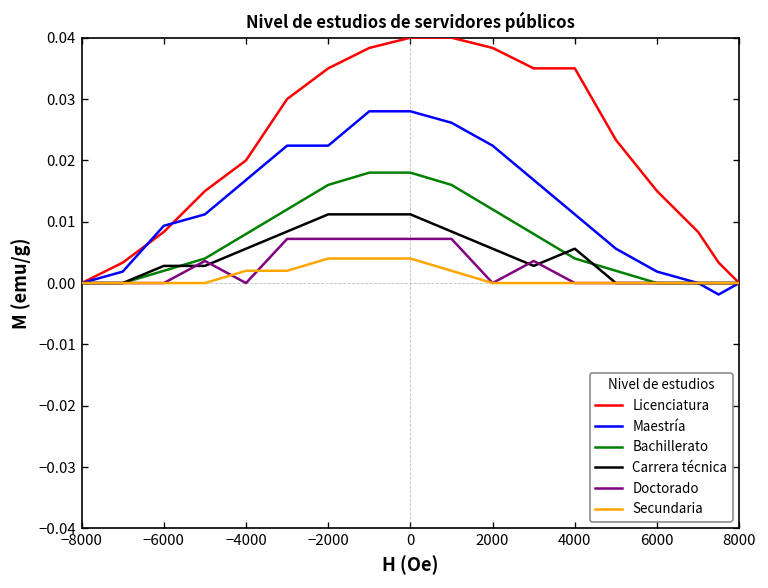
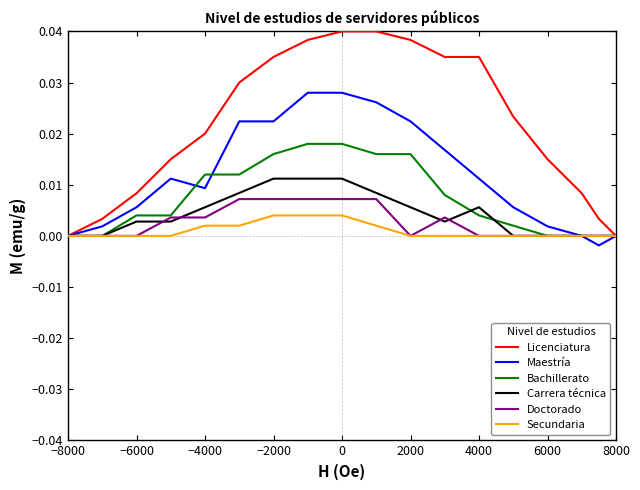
Maestría, −6000: 0.009 -> 0.006
Bachillerato, −6000: 0.002 -> 0.004
Maestría, −4000: 0.017 -> 0.009
Bachillerato, −4000: 0.008 -> 0.012
Doctorado, −4000: 0.000 -> 0.004
Bachillerato, 2000: 0.012 -> 0.016
